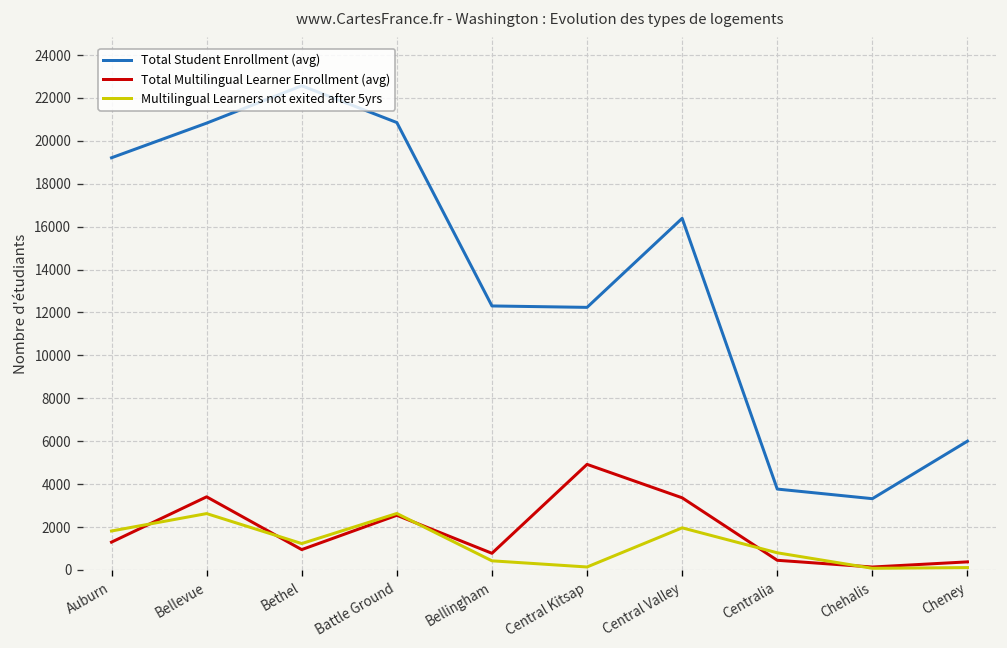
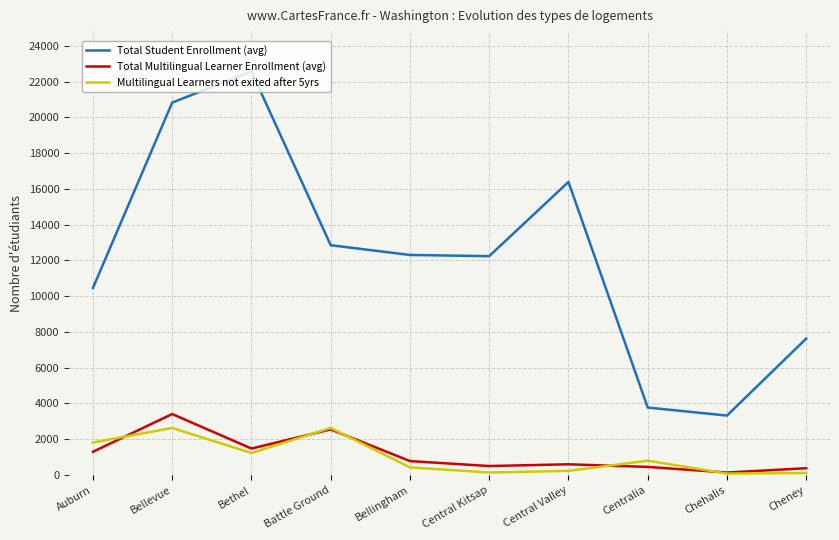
Total Student Enrollment (avg), Auburn: 19200 -> 10500
Total Multilingual Learner Enrollment (avg), Bethel: 900 -> 1500
Total Student Enrollment (avg), Battle Ground: 20900 -> 12900
Total Multilingual Learner Enrollment (avg), Central Kitsap: 4900 -> 500
Total Multilingual Learner Enrollment (avg), Central Valley: 3400 -> 600
Multilingual Learners not exited after 5yrs, Central Valley: 2000 -> 200
Total Student Enrollment (avg), Cheney: 6000 -> 7600
